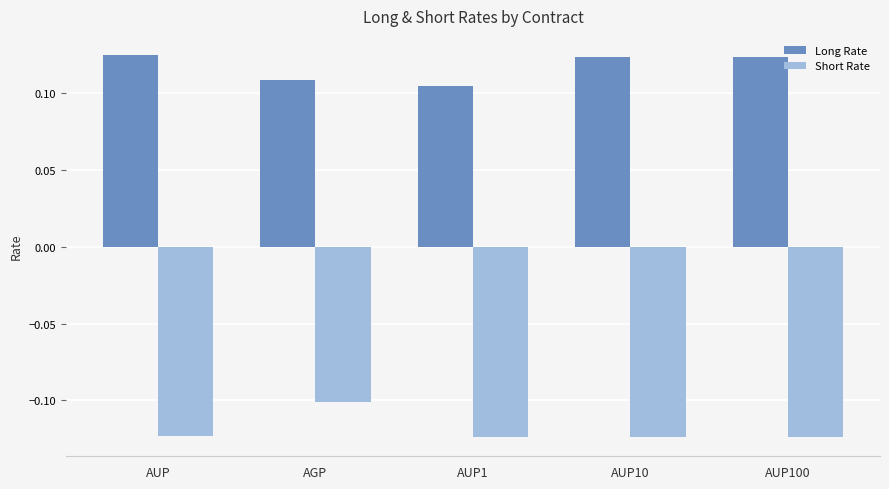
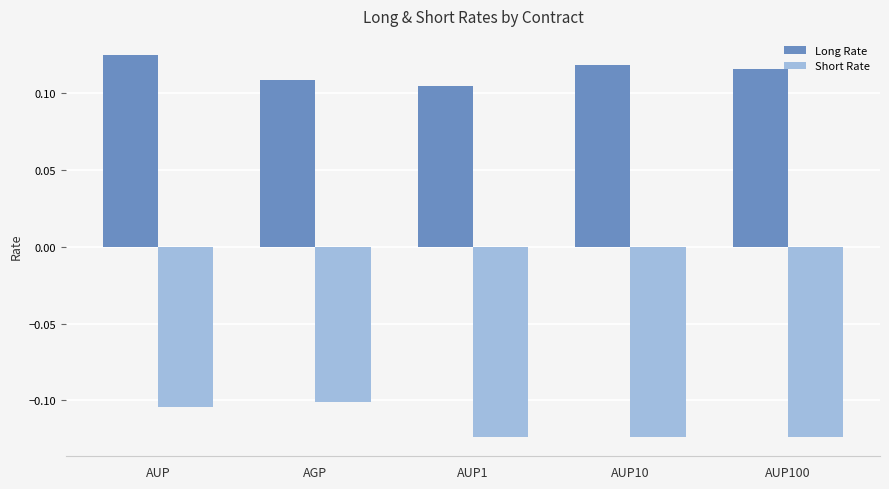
Short Rate, AUP: -0.123 -> -0.104
Long Rate, AUP10: 0.124 -> 0.119
Long Rate, AUP100: 0.124 -> 0.116
